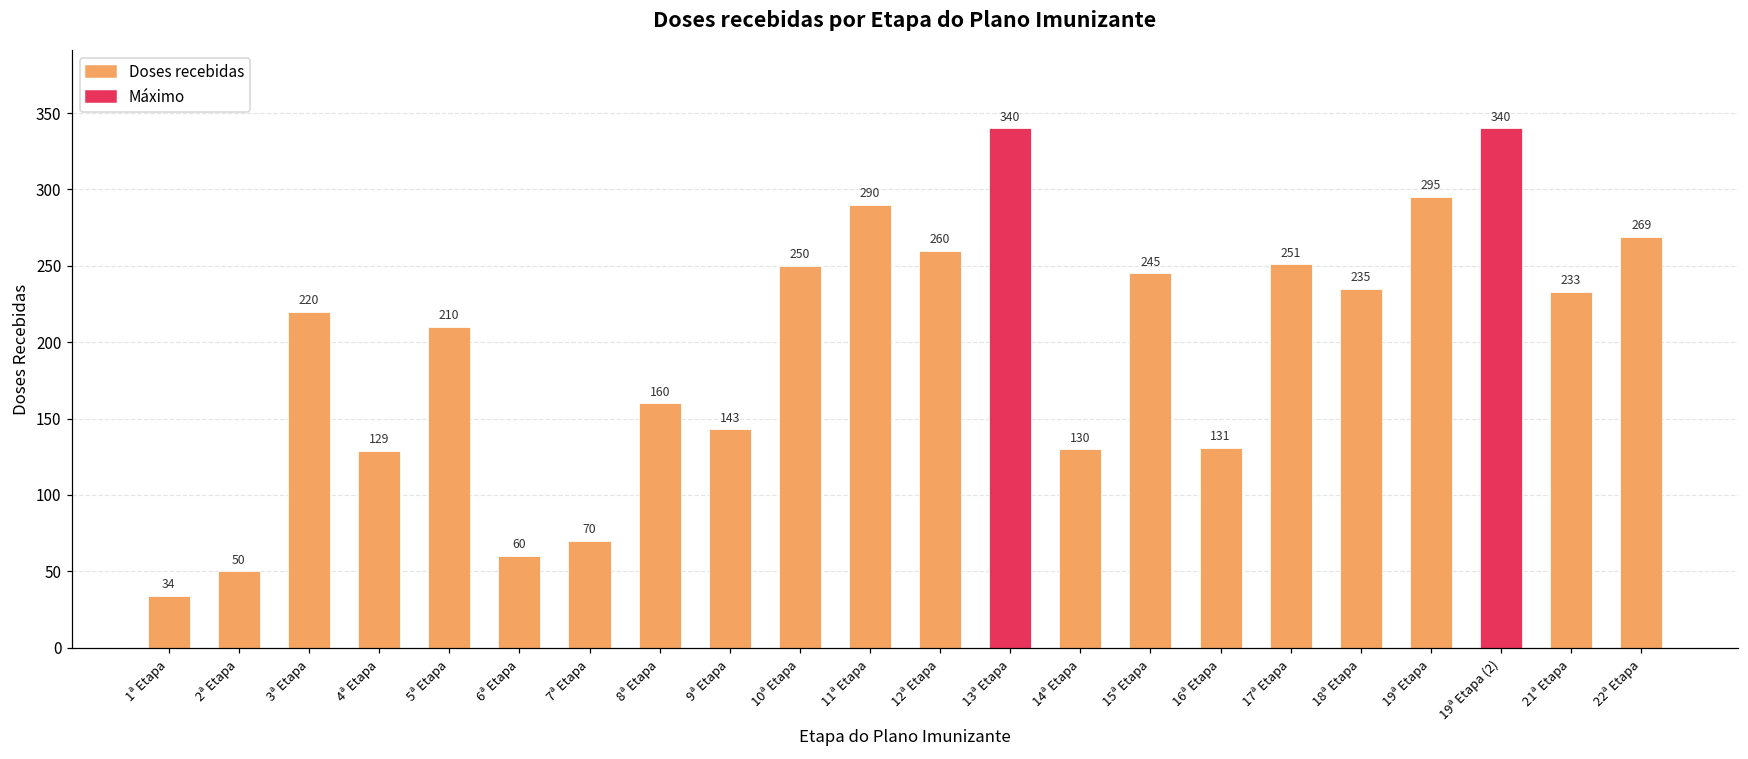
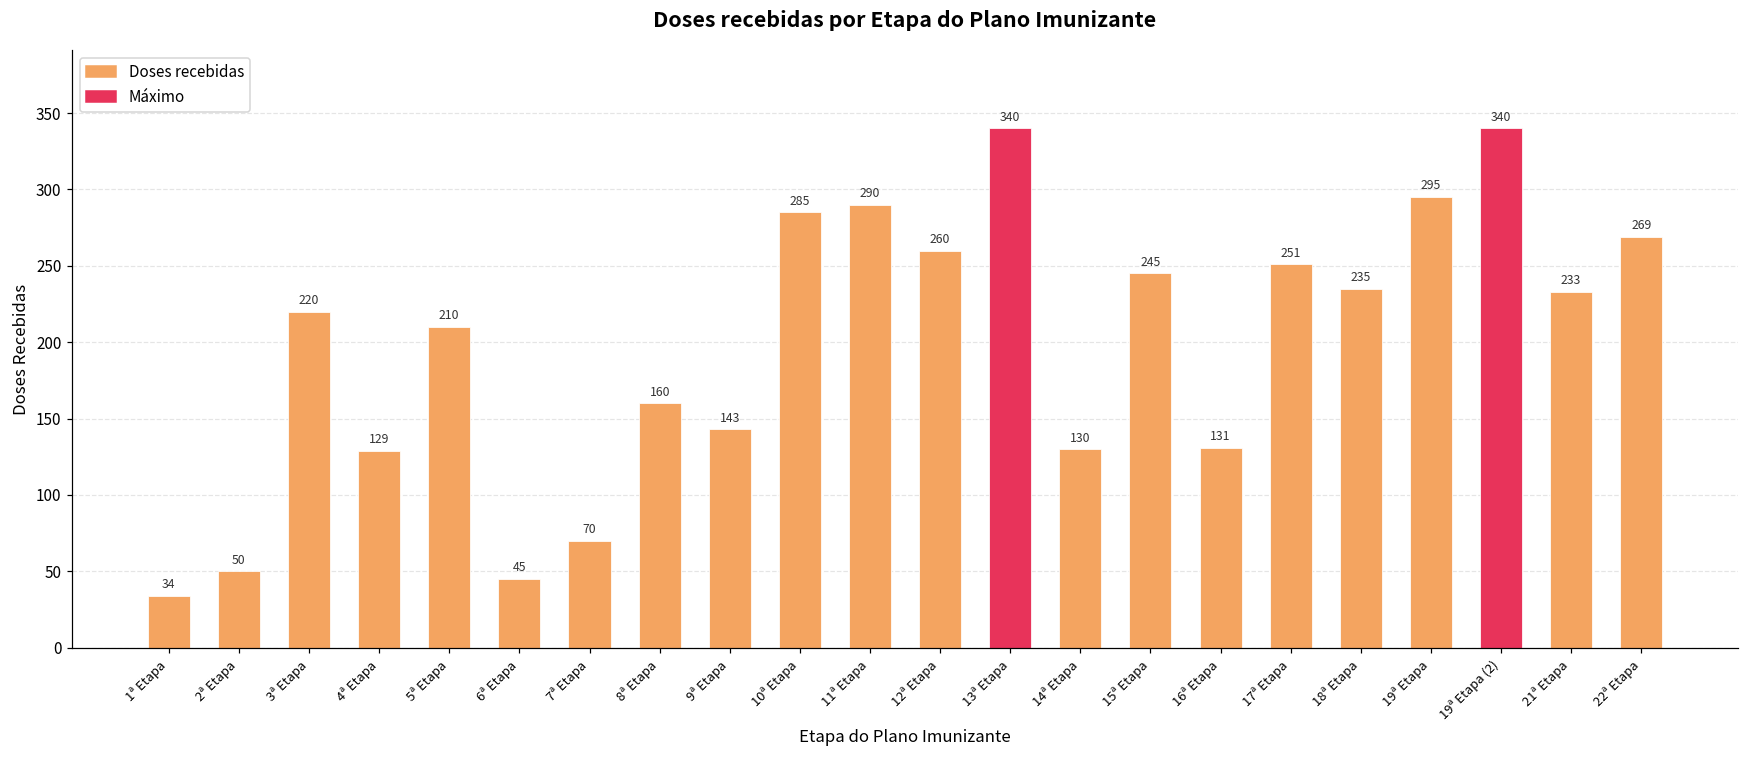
6ª Etapa: 60 -> 45
10ª Etapa: 250 -> 285
